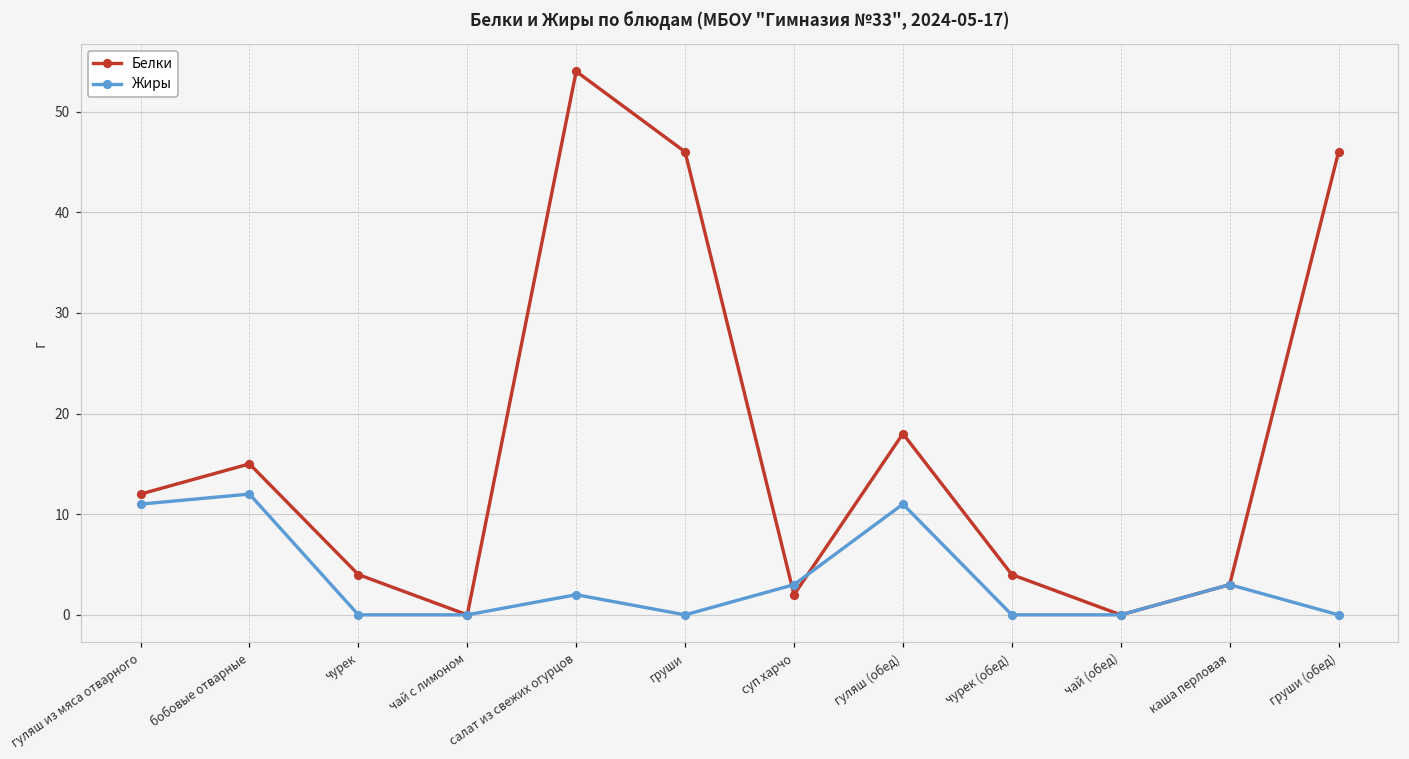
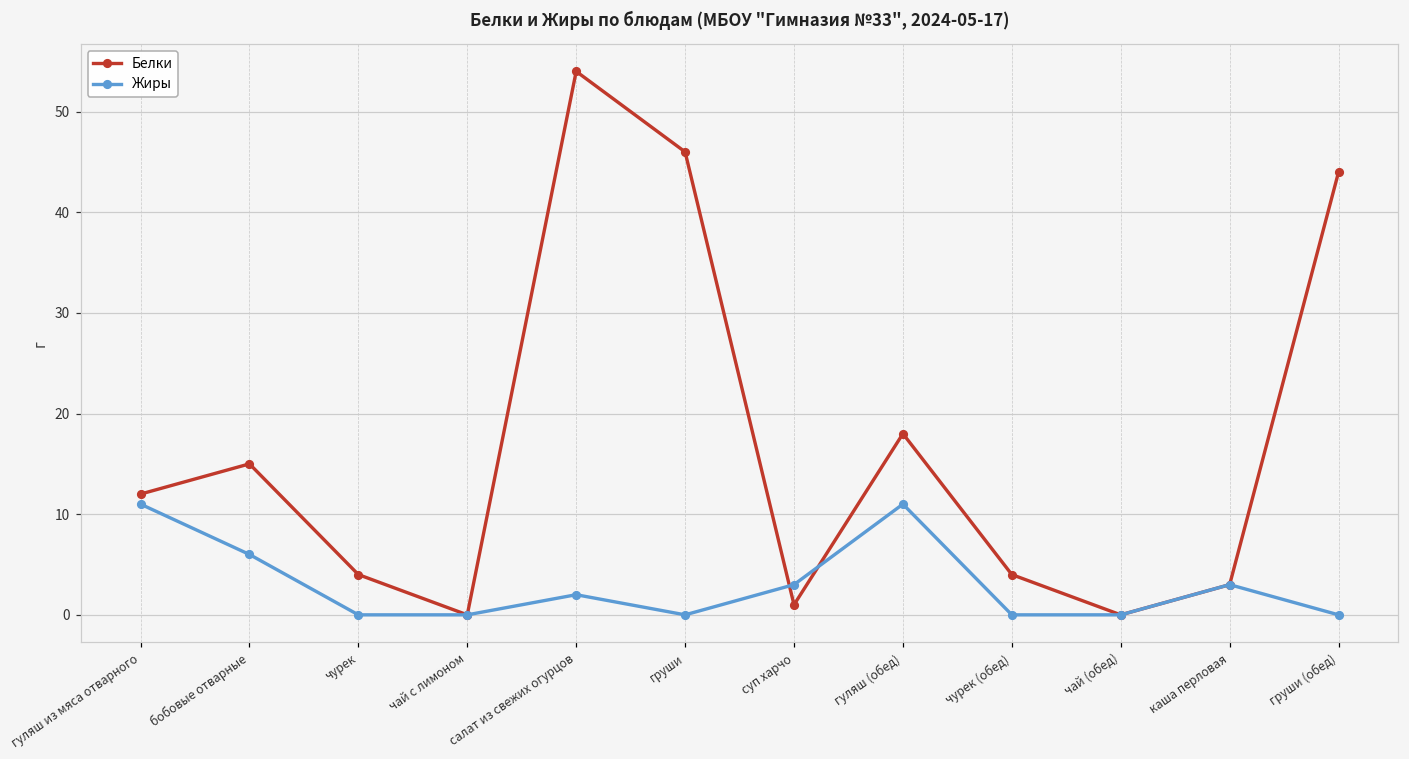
Жиры, бобовые отварные: 12 -> 6
Белки, суп харчо: 2 -> 1
Белки, груши (обед): 46 -> 44
